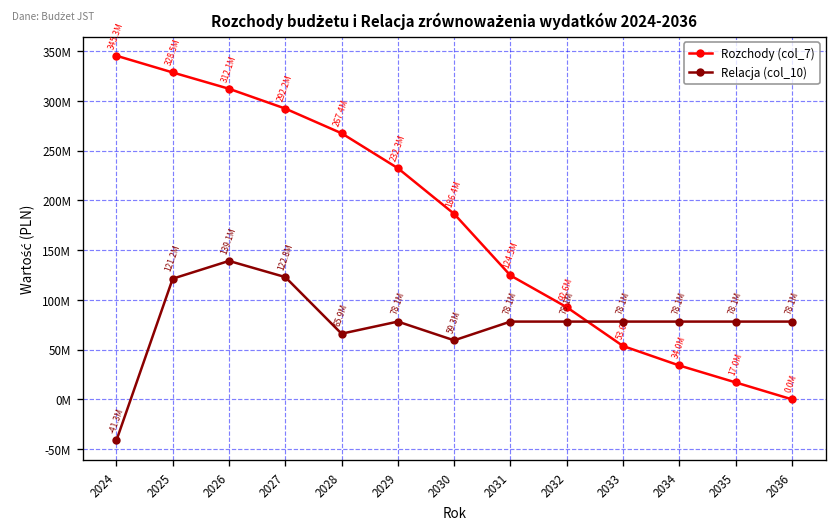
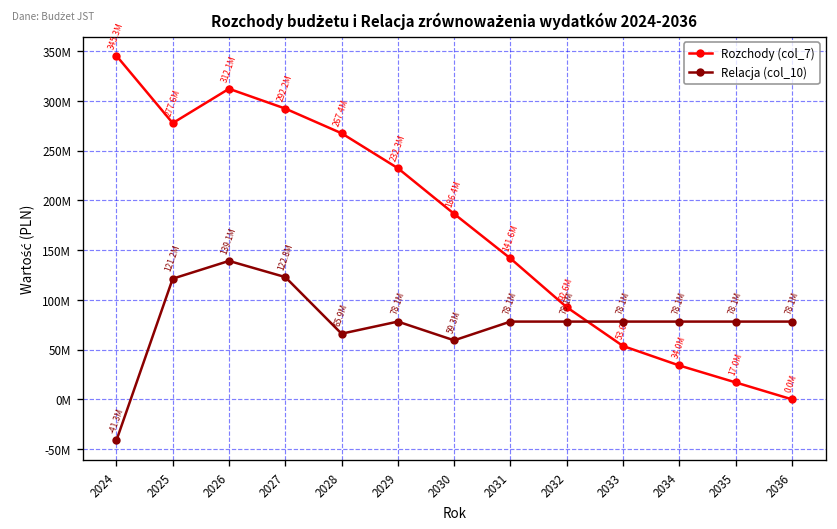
Rozchody (col_7), 2025: 328.5M -> 277.6M
Rozchody (col_7), 2031: 124.5M -> 141.6M
